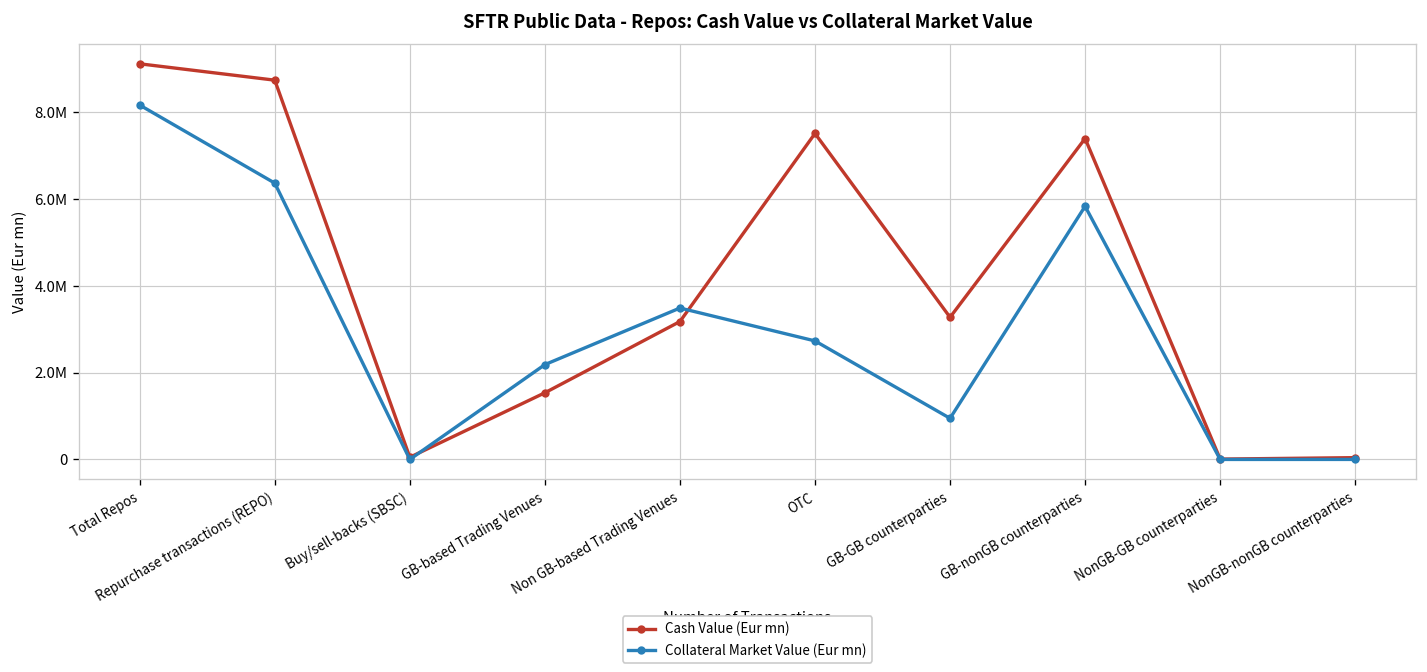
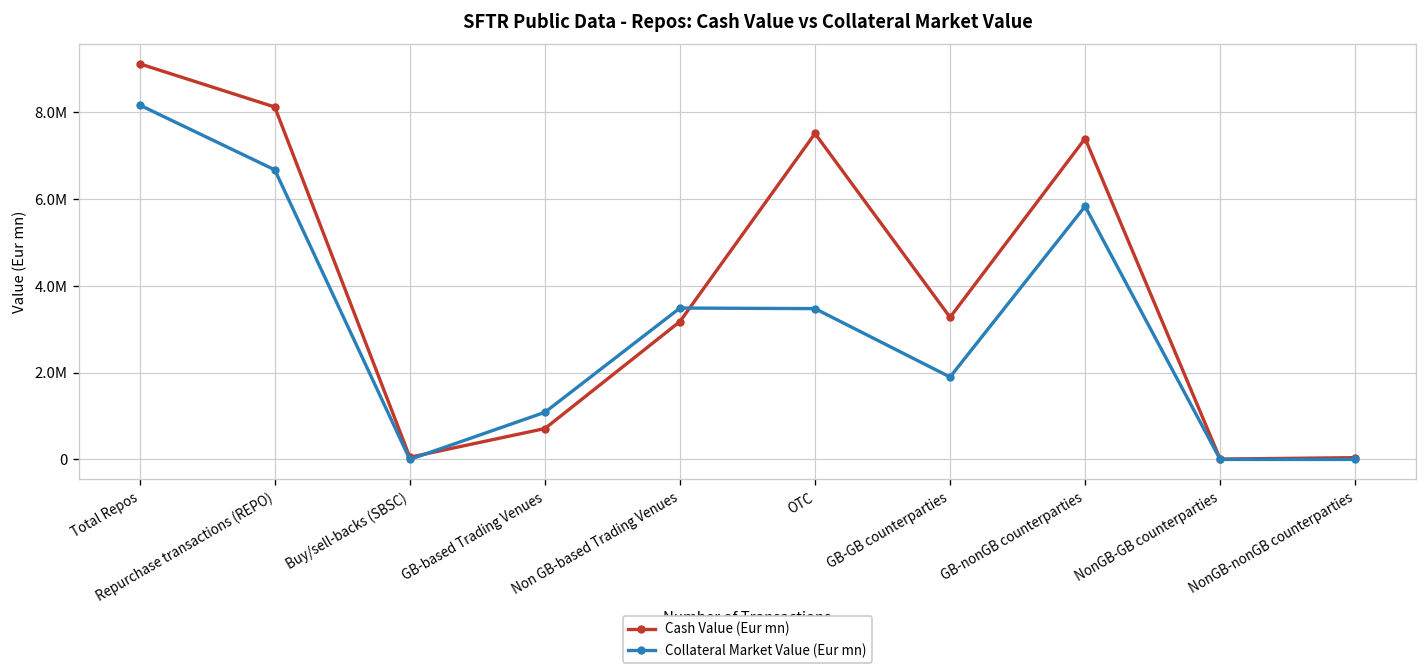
Cash Value (Eur mn), Repurchase transactions (REPO): 8700000 -> 8100000
Collateral Market Value (Eur mn), Repurchase transactions (REPO): 6400000 -> 6700000
Cash Value (Eur mn), GB-based Trading Venues: 1500000 -> 700000
Collateral Market Value (Eur mn), GB-based Trading Venues: 2200000 -> 1100000
Collateral Market Value (Eur mn), OTC: 2700000 -> 3500000
Collateral Market Value (Eur mn), GB-GB counterparties: 900000 -> 1900000
